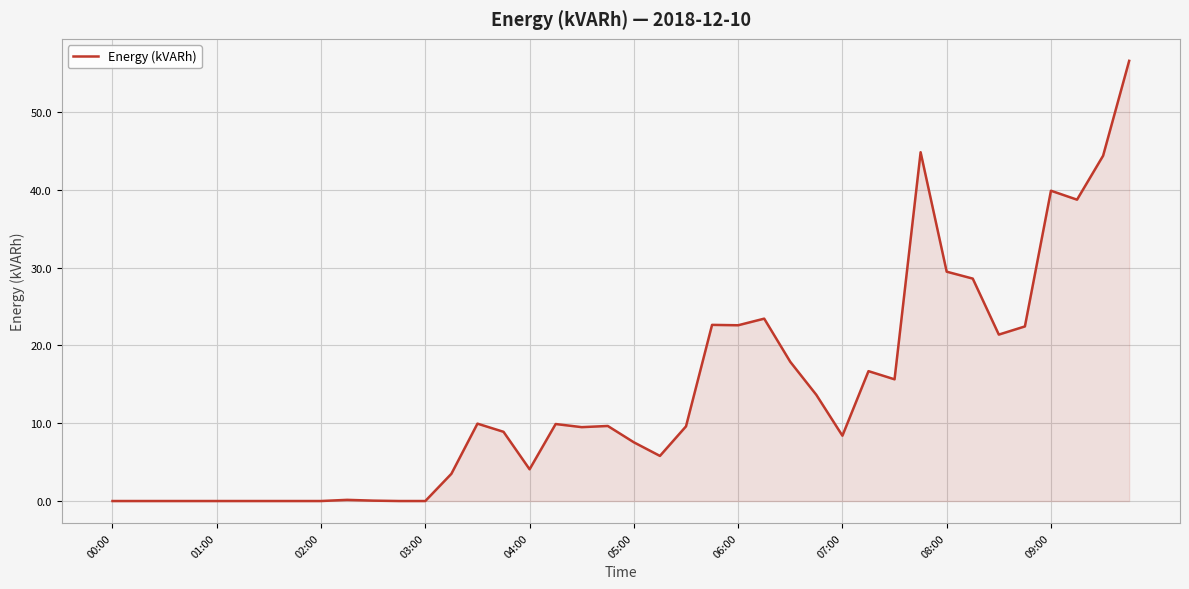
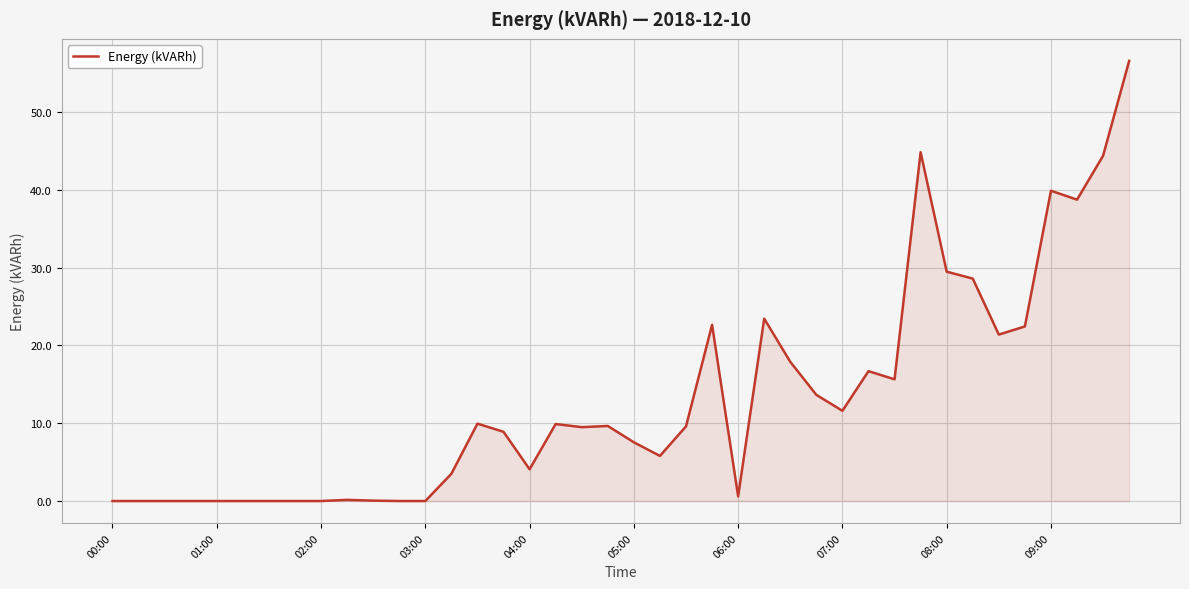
06:00: 23 -> 1
07:00: 8 -> 12
